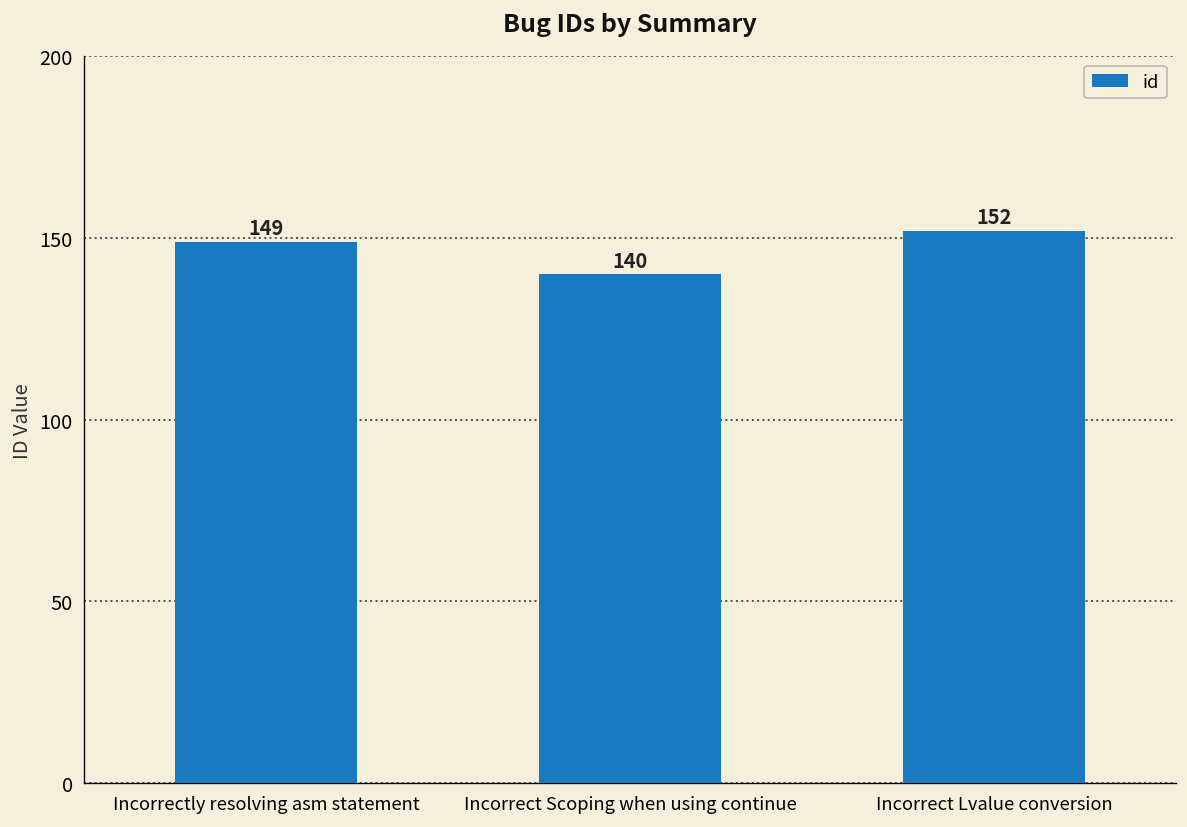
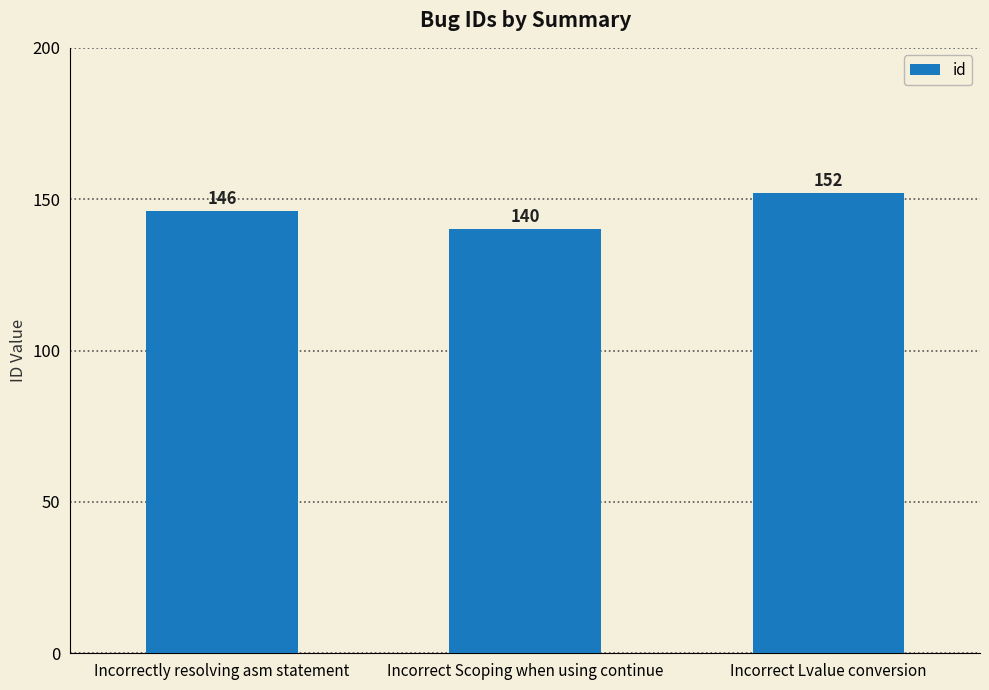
Incorrectly resolving asm statement: 149 -> 146
